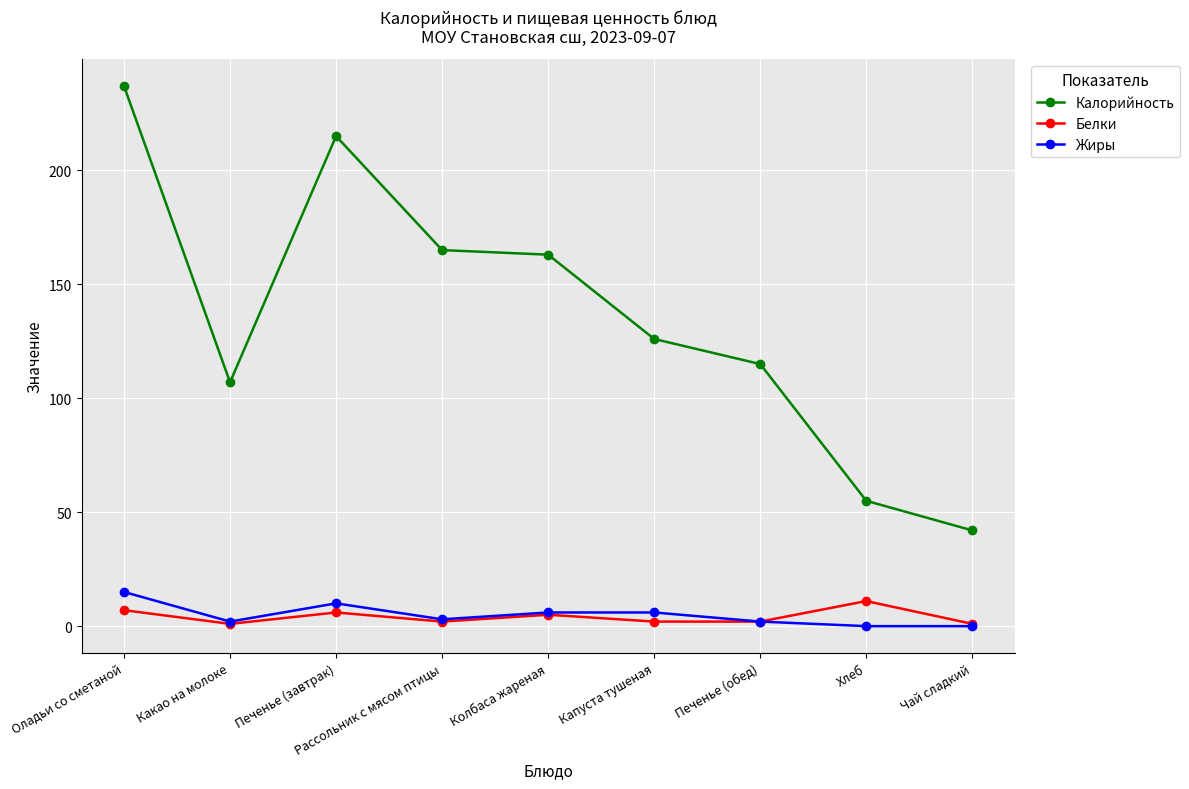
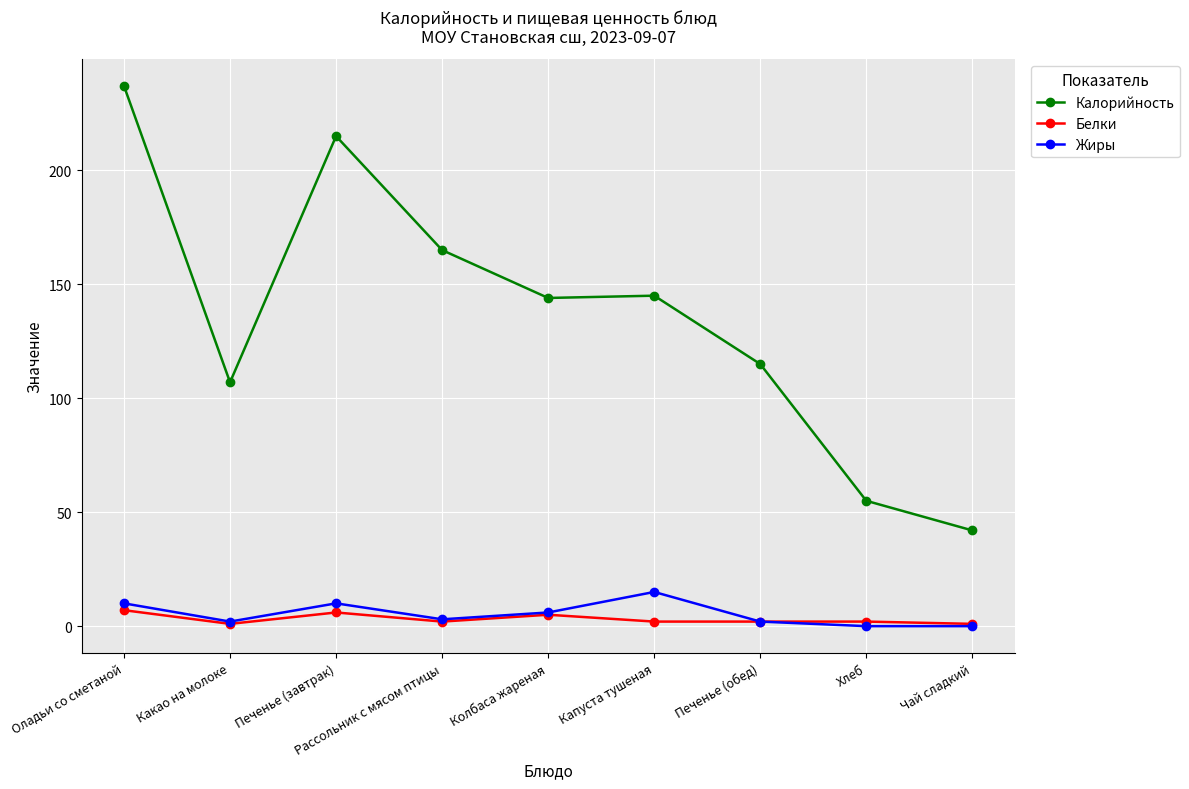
Жиры, Оладьи со сметаной: 15 -> 10
Калорийность, Колбаса жареная: 163 -> 144
Калорийность, Капуста тушеная: 126 -> 145
Жиры, Капуста тушеная: 6 -> 15
Белки, Хлеб: 11 -> 2
